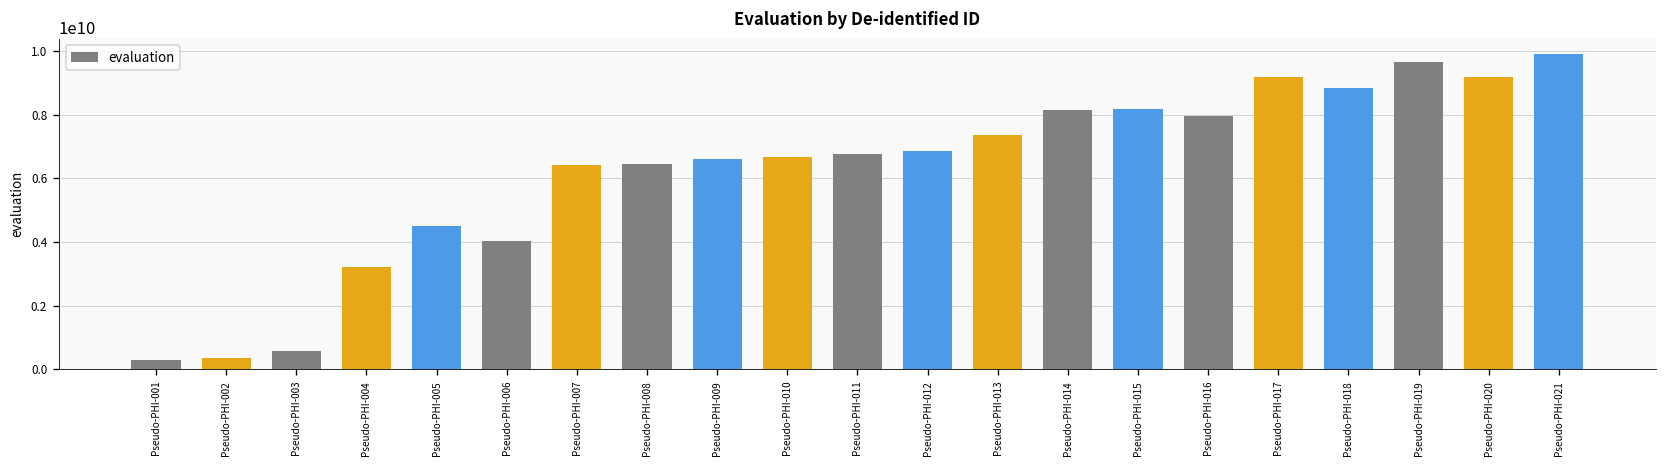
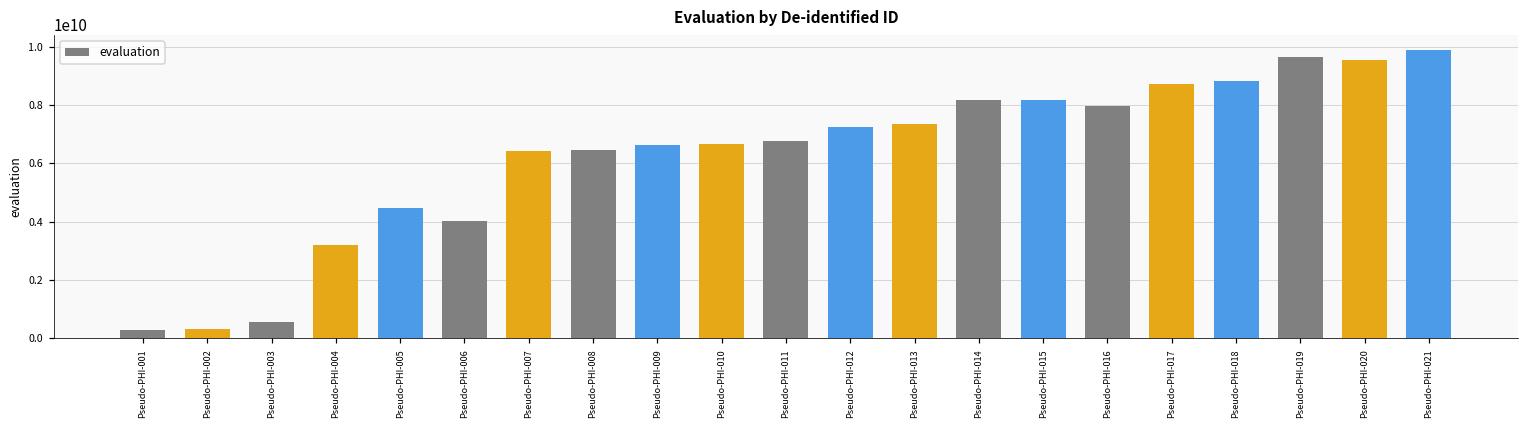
Pseudo-PHI-012: 6900000000 -> 7300000000
Pseudo-PHI-017: 9200000000 -> 8700000000
Pseudo-PHI-020: 9200000000 -> 9500000000
